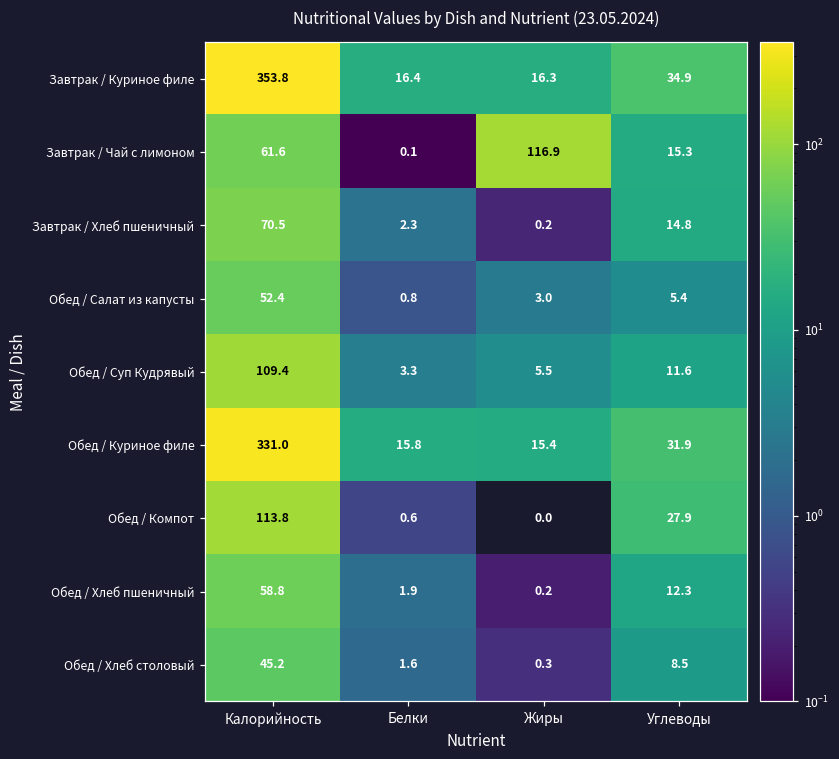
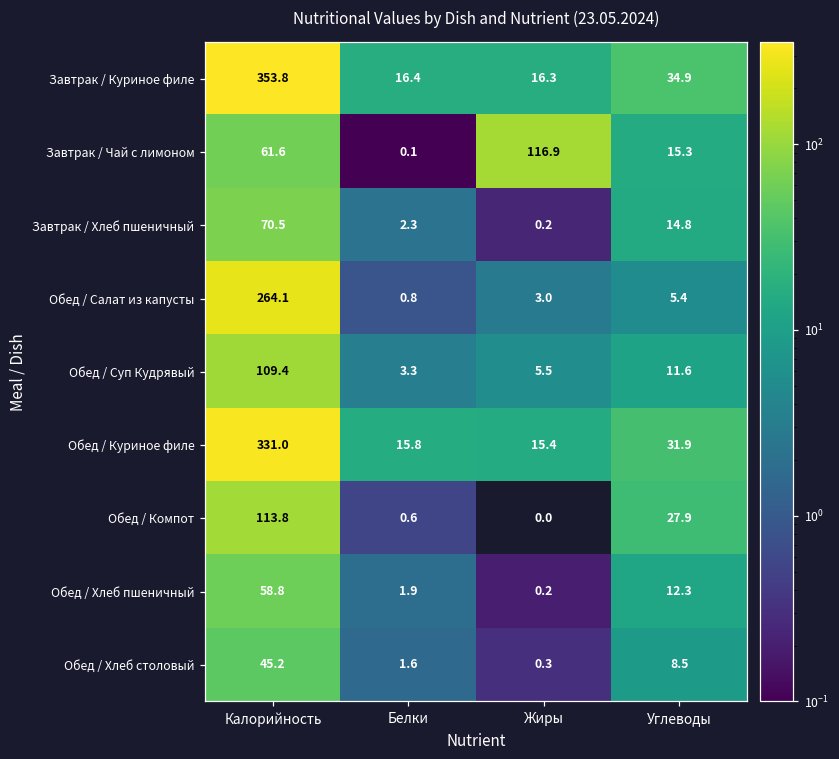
Обед / Салат из капусты, Калорийность: 52.4 -> 264.1
